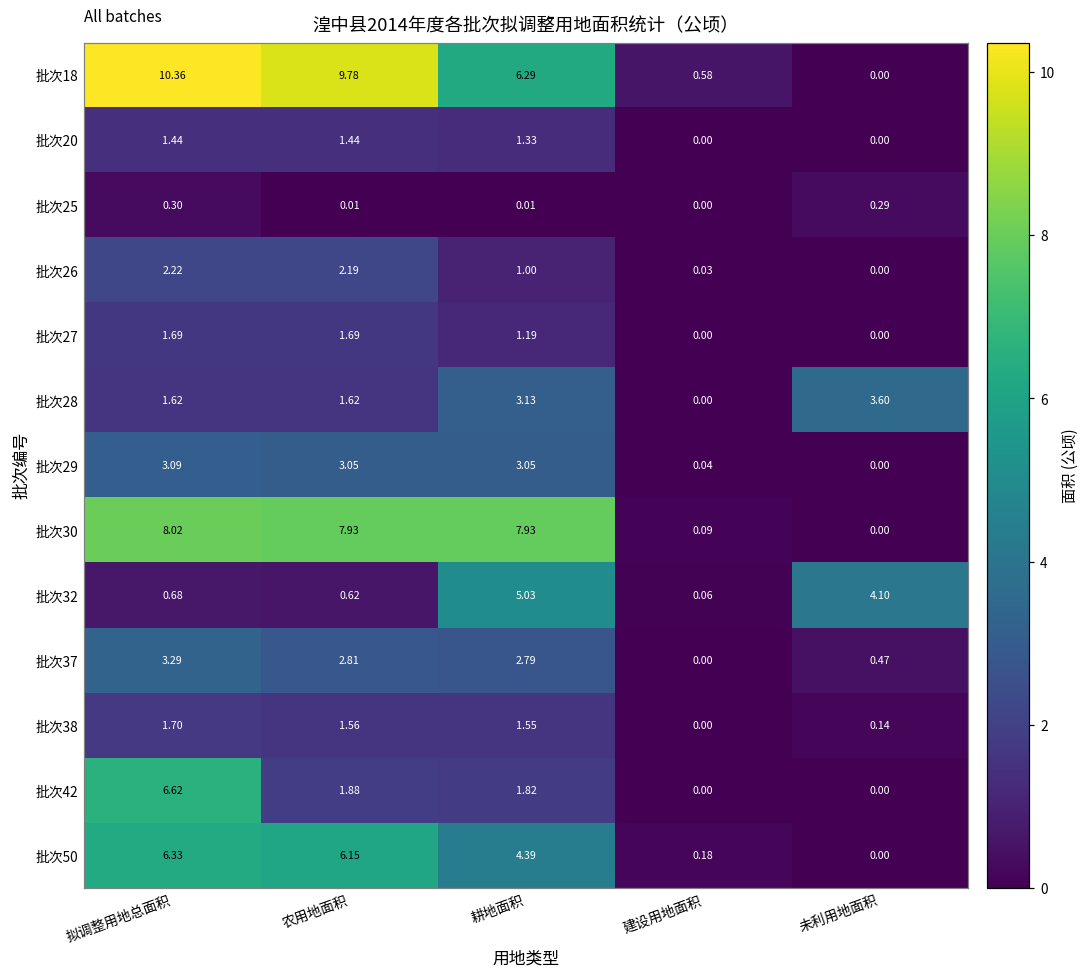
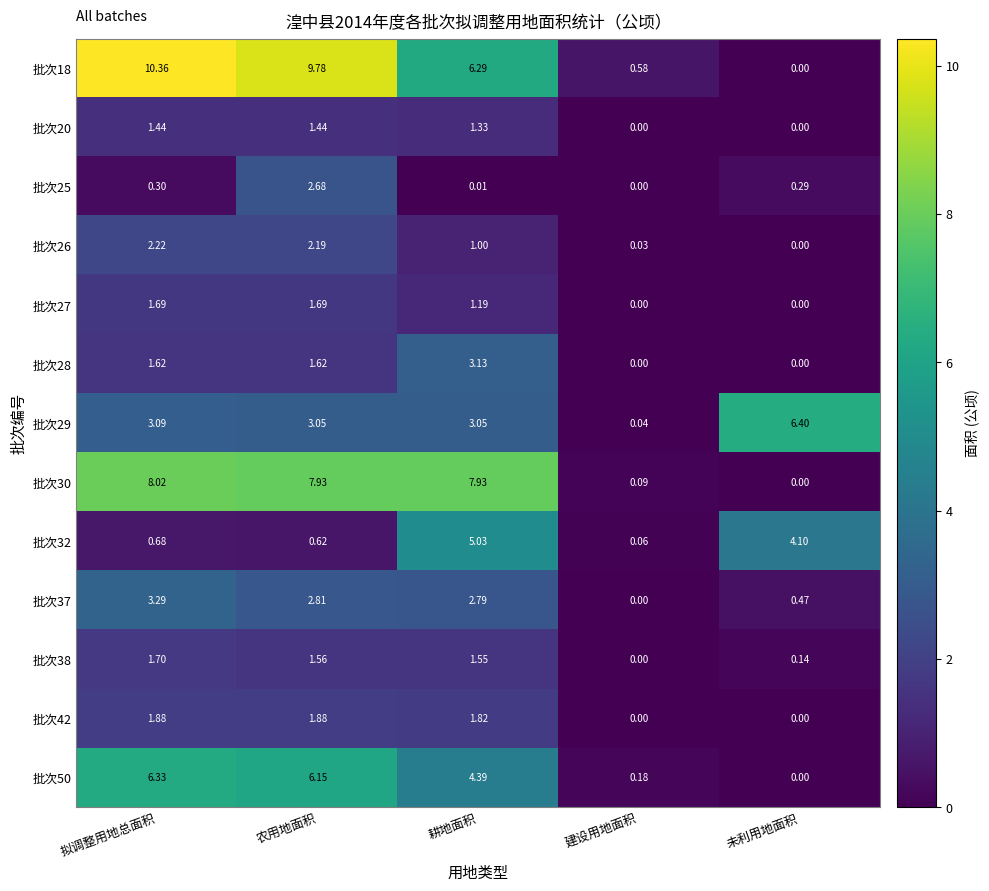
批次25, 农用地面积: 0.01 -> 2.68
批次28, 未利用地面积: 3.60 -> 0.00
批次29, 未利用地面积: 0.00 -> 6.40
批次42, 拟调整用地总面积: 6.62 -> 1.88
